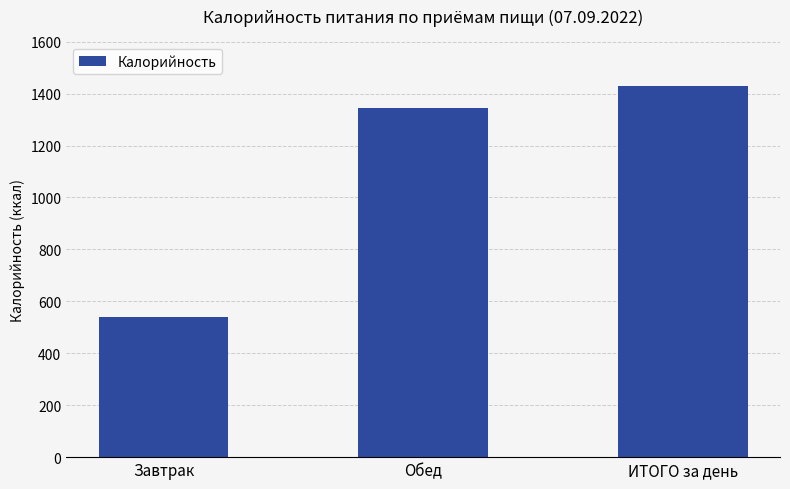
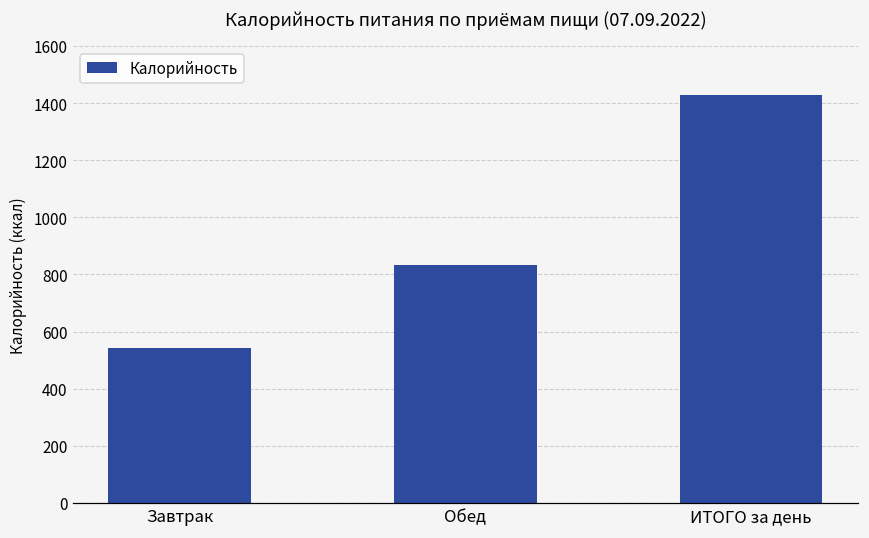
Обед: 1340 -> 830
